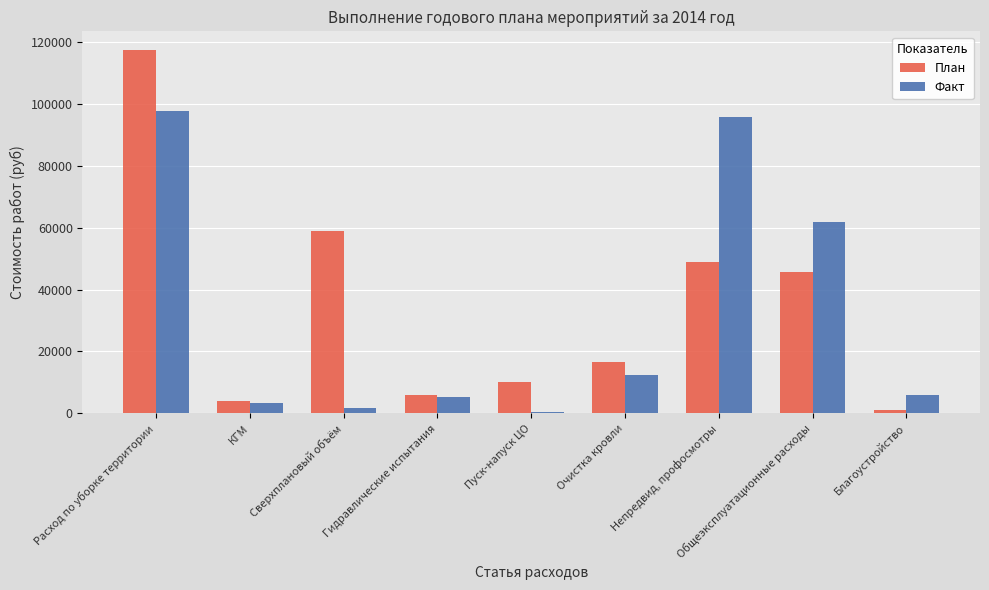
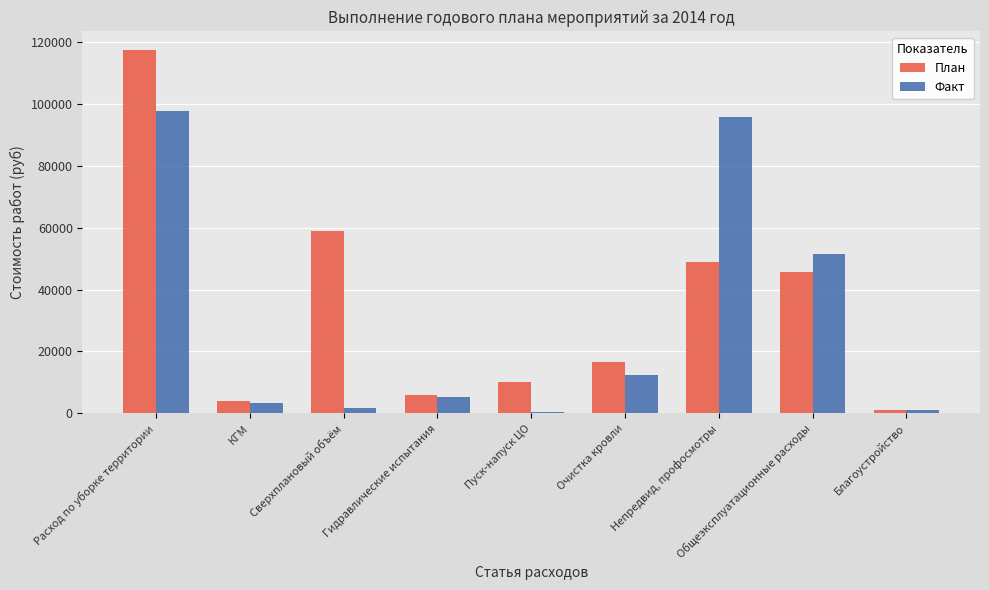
Факт, Общеэксплуатационные расходы: 62000 -> 52000
Факт, Благоустройство: 6000 -> 1000
